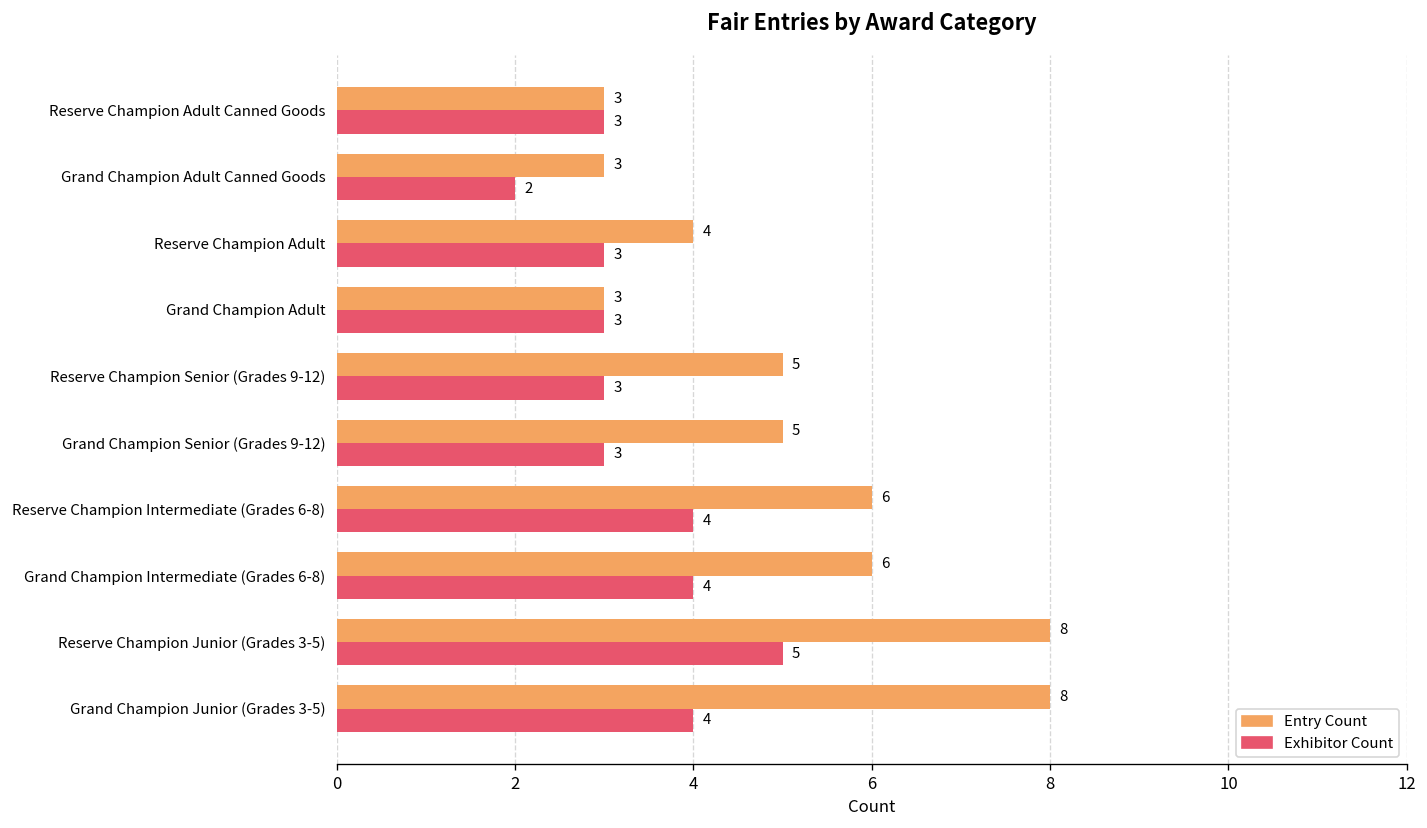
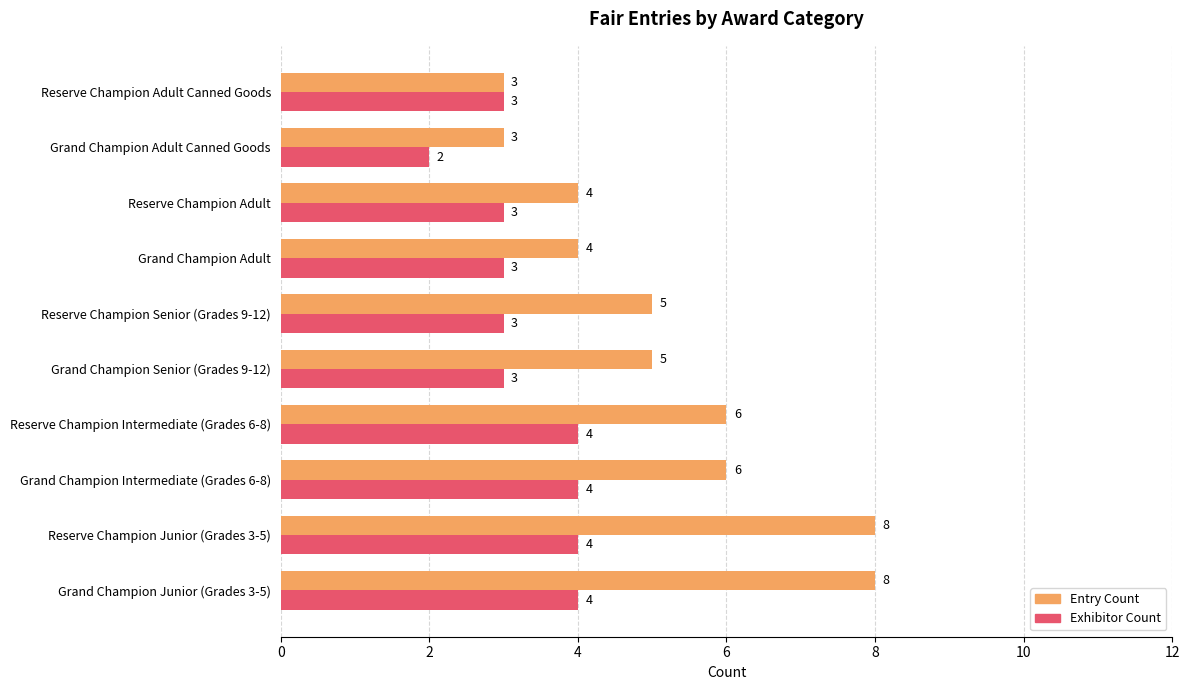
Entry Count, Grand Champion Adult: 3 -> 4
Exhibitor Count, Reserve Champion Junior (Grades 3-5): 5 -> 4
